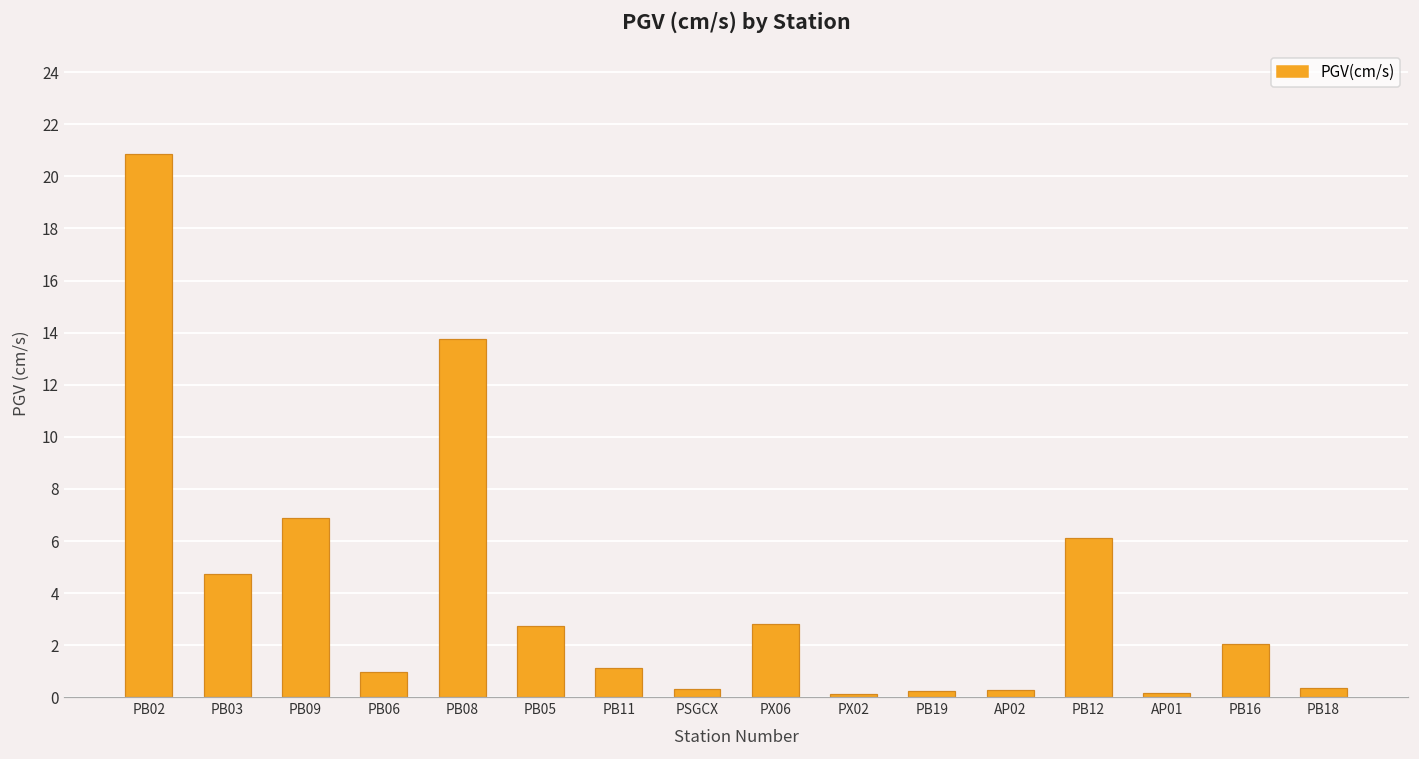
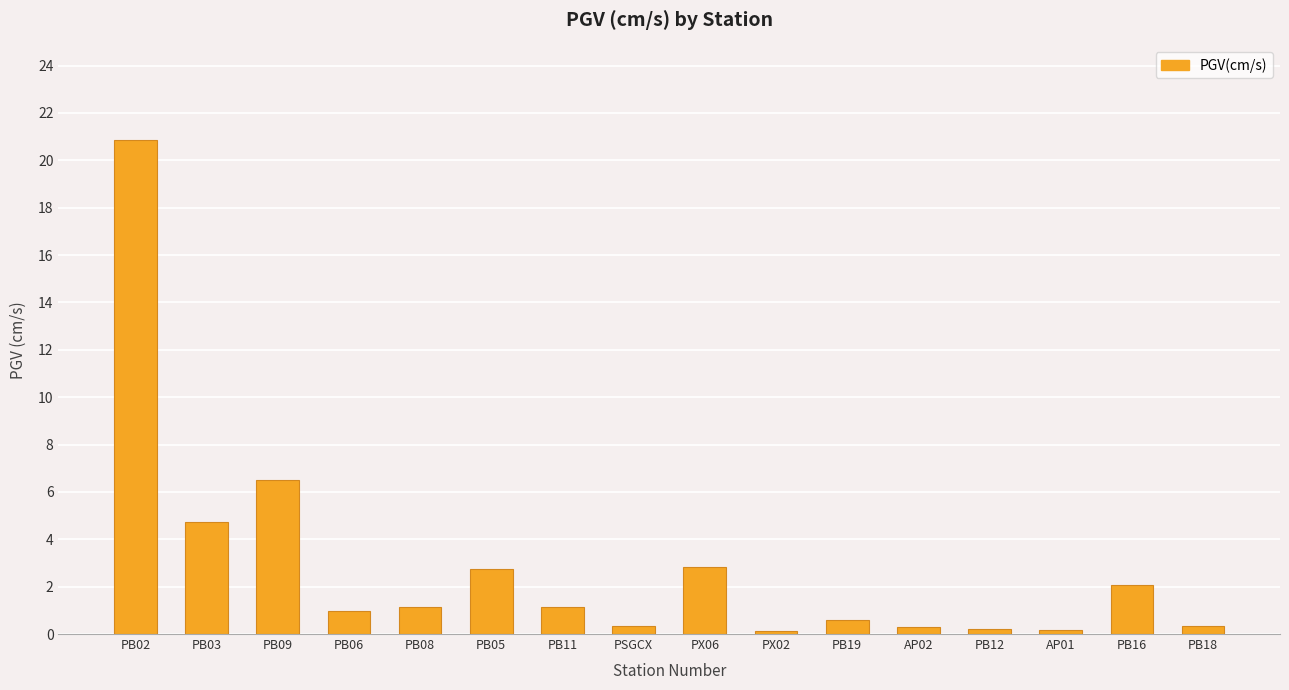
PB09: 6.9 -> 6.5
PB08: 13.8 -> 1.1
PB19: 0.2 -> 0.6
PB12: 6.1 -> 0.2
